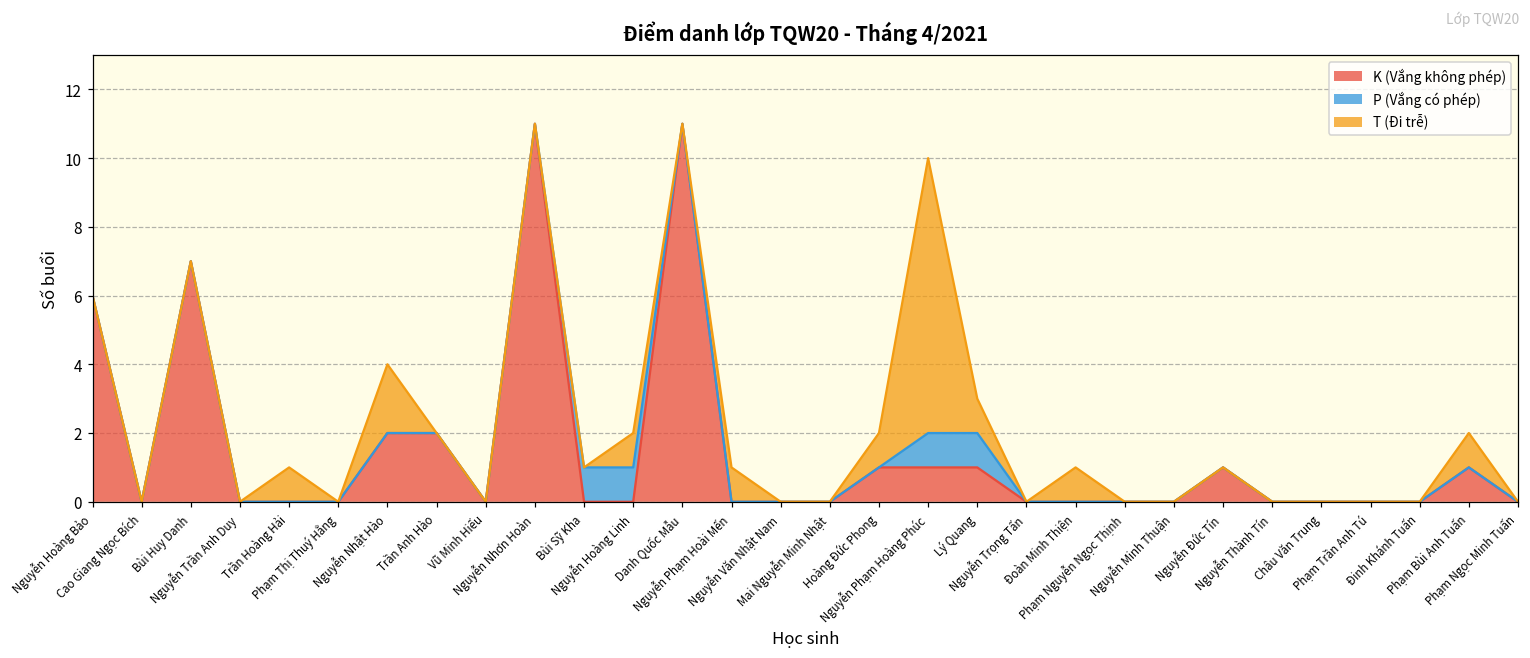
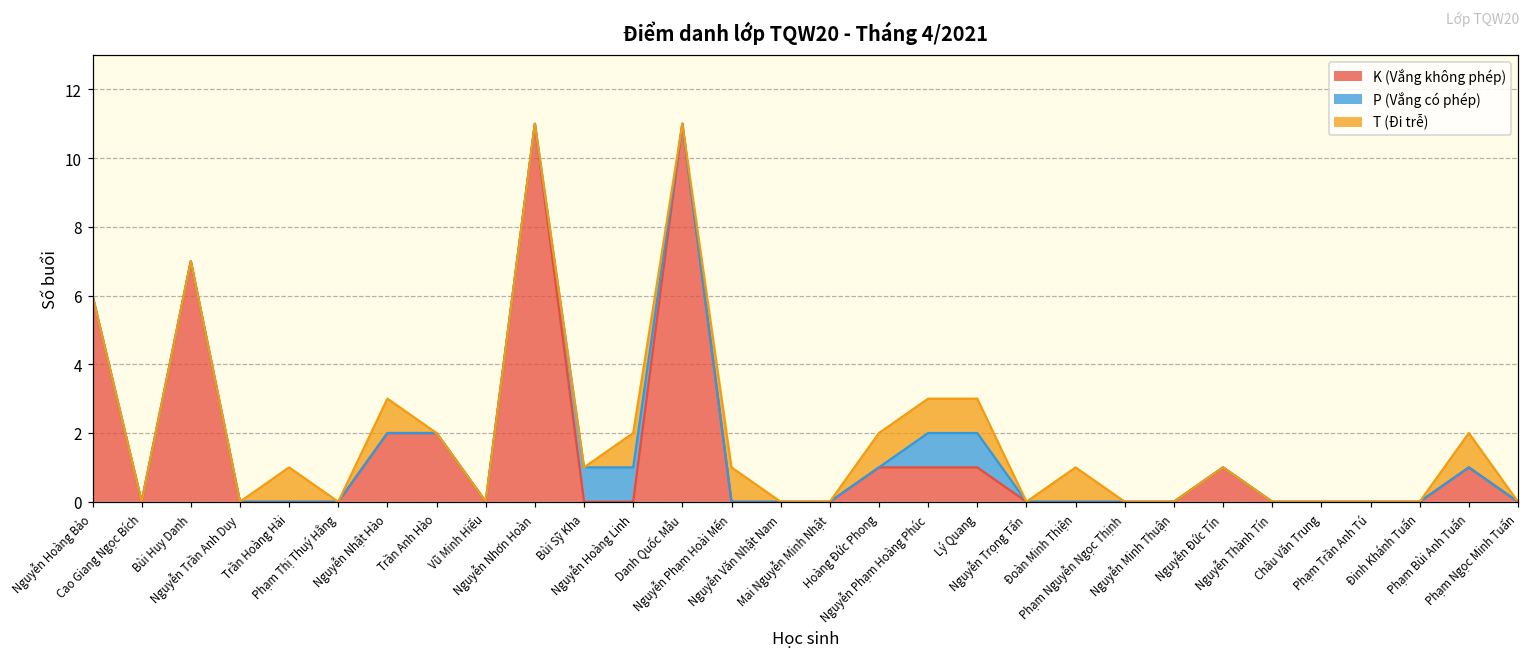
T (Đi trễ), Nguyễn Nhật Hào: 2 -> 1
T (Đi trễ), Nguyễn Phạm Hoàng Phúc: 8 -> 1
